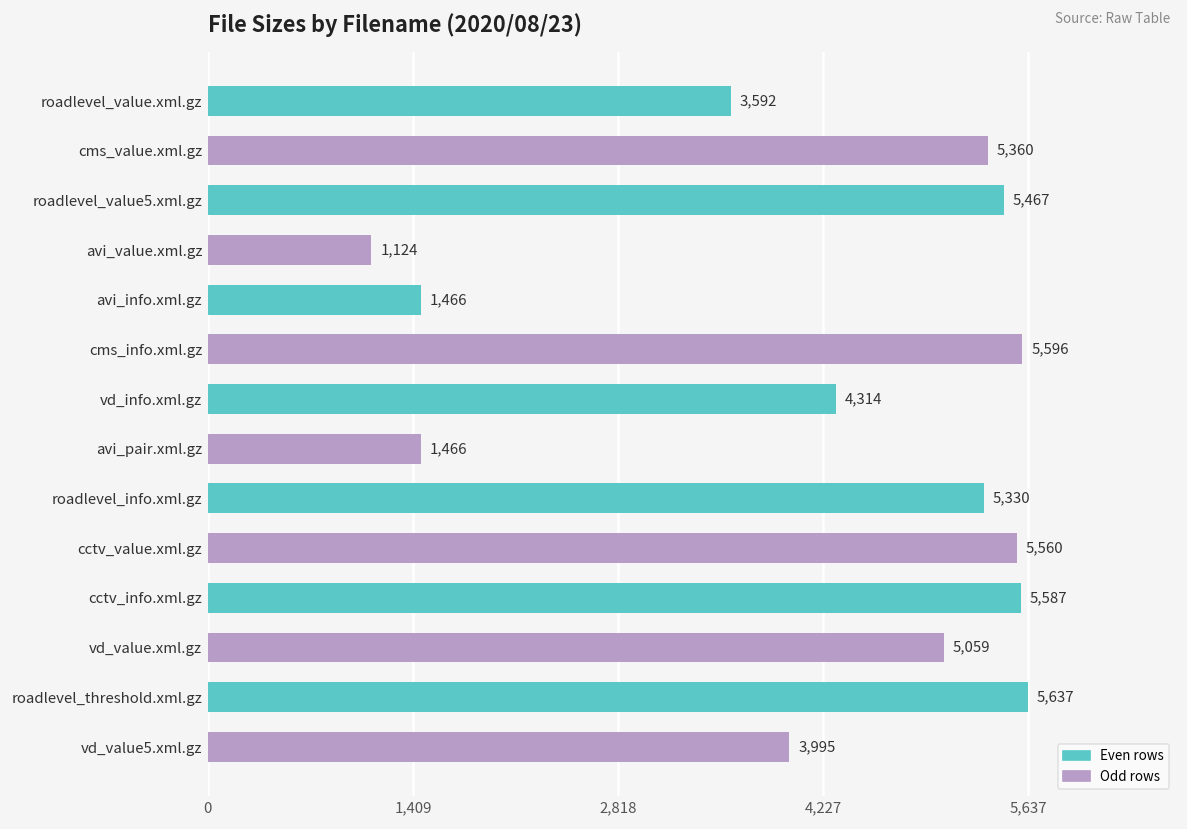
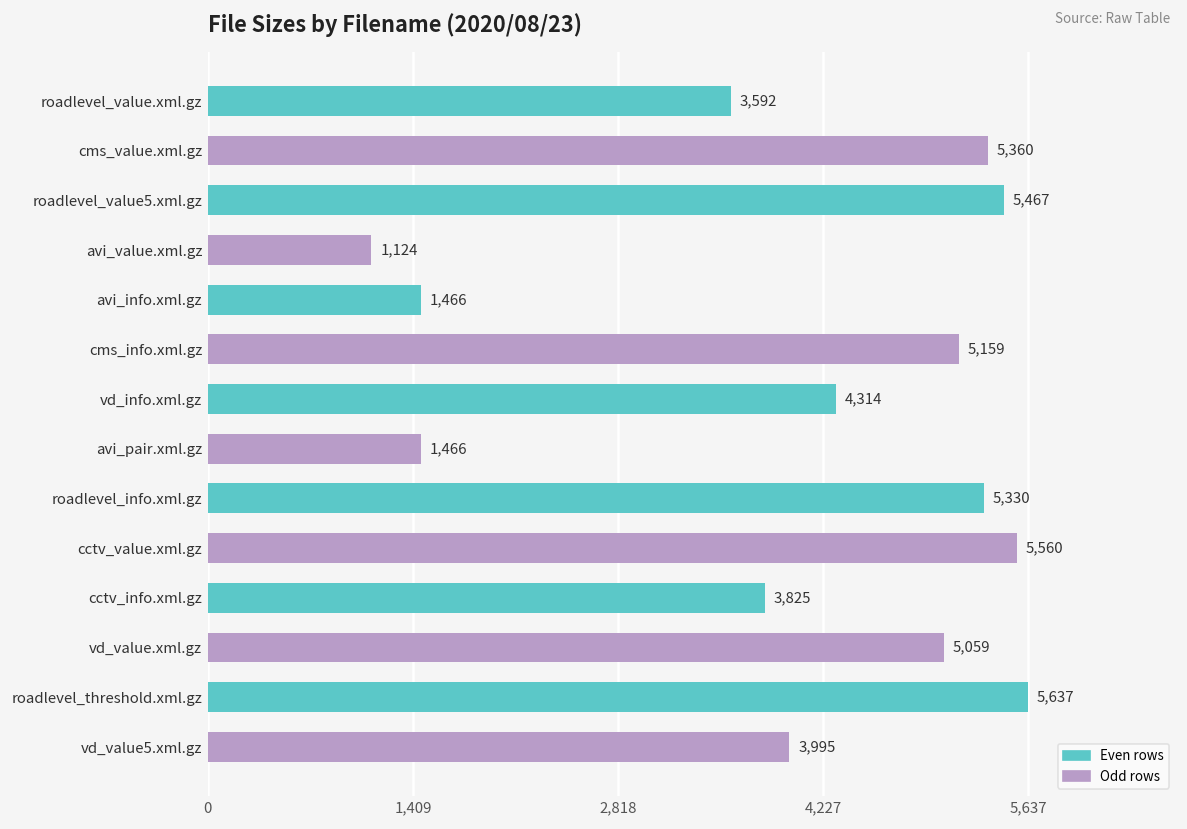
cms_info.xml.gz: 5,596 -> 5,159
cctv_info.xml.gz: 5,587 -> 3,825
